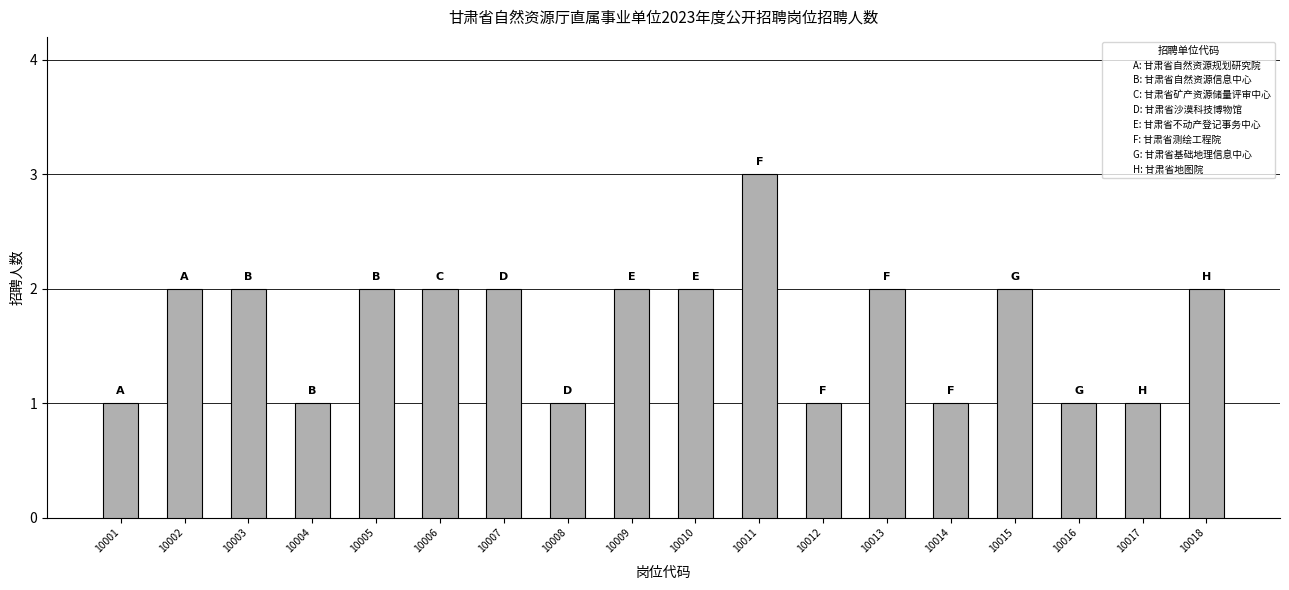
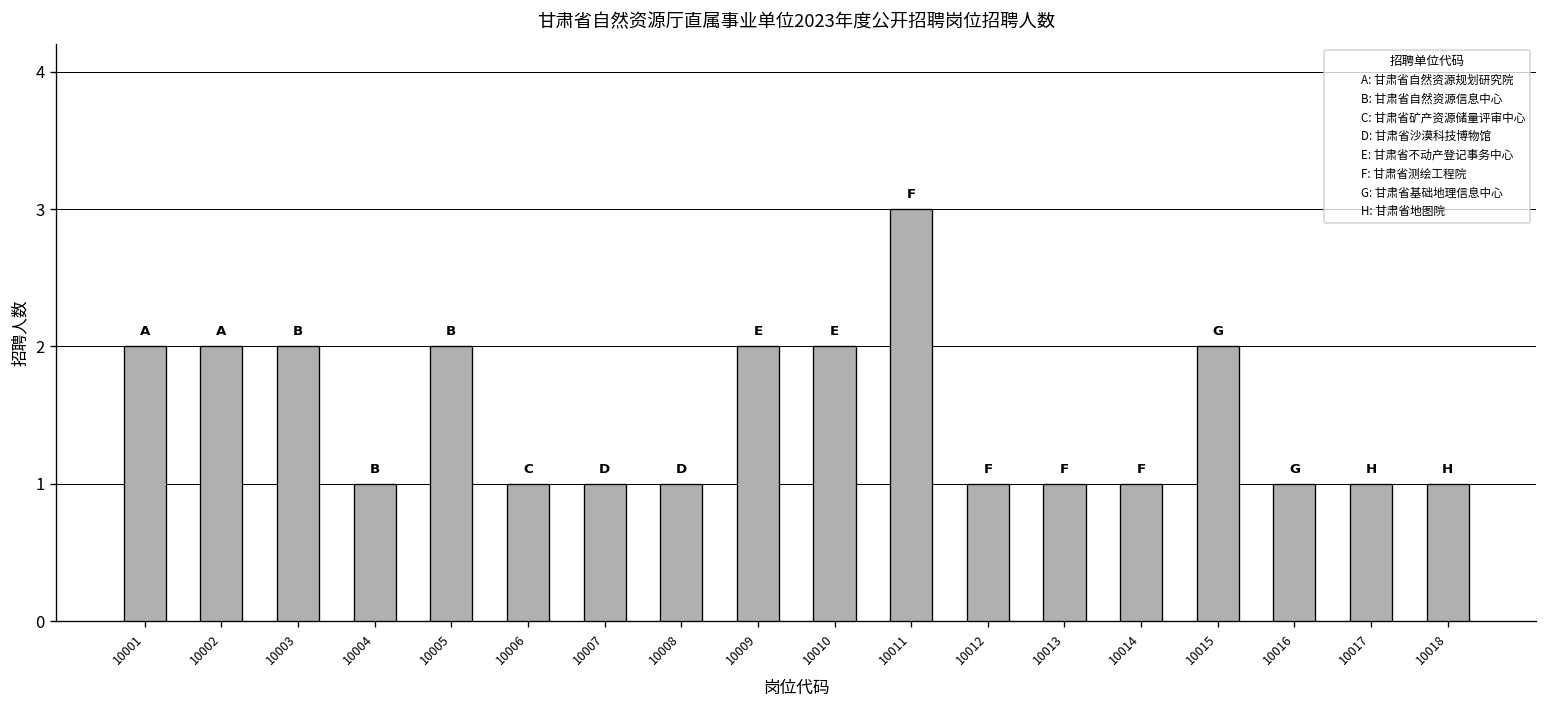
10001: 1 -> 2
10006: 2 -> 1
10007: 2 -> 1
10013: 2 -> 1
10018: 2 -> 1
